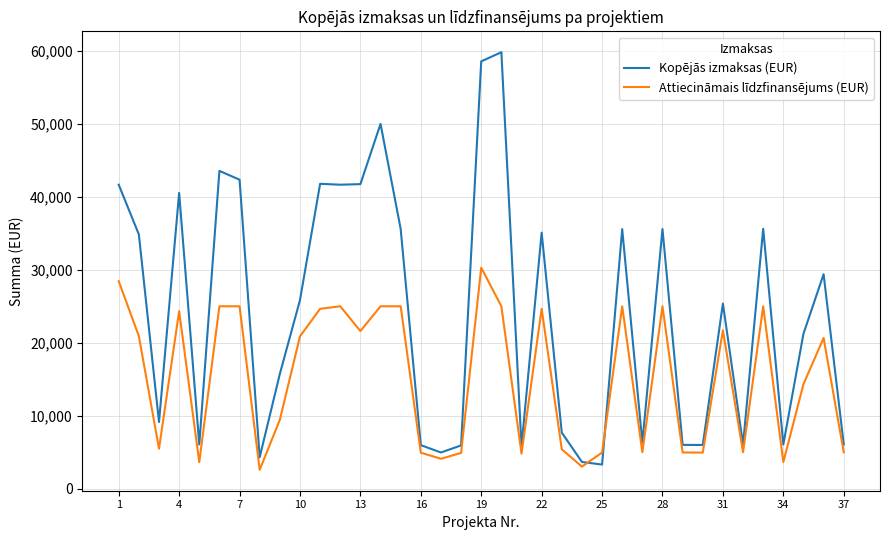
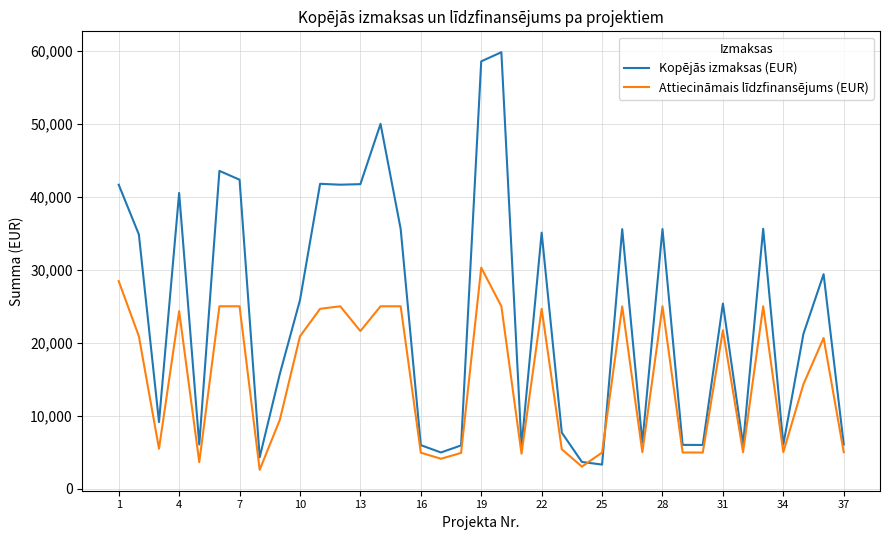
Attiecināmais līdzfinansējums (EUR), 34: 4,000 -> 5,000
